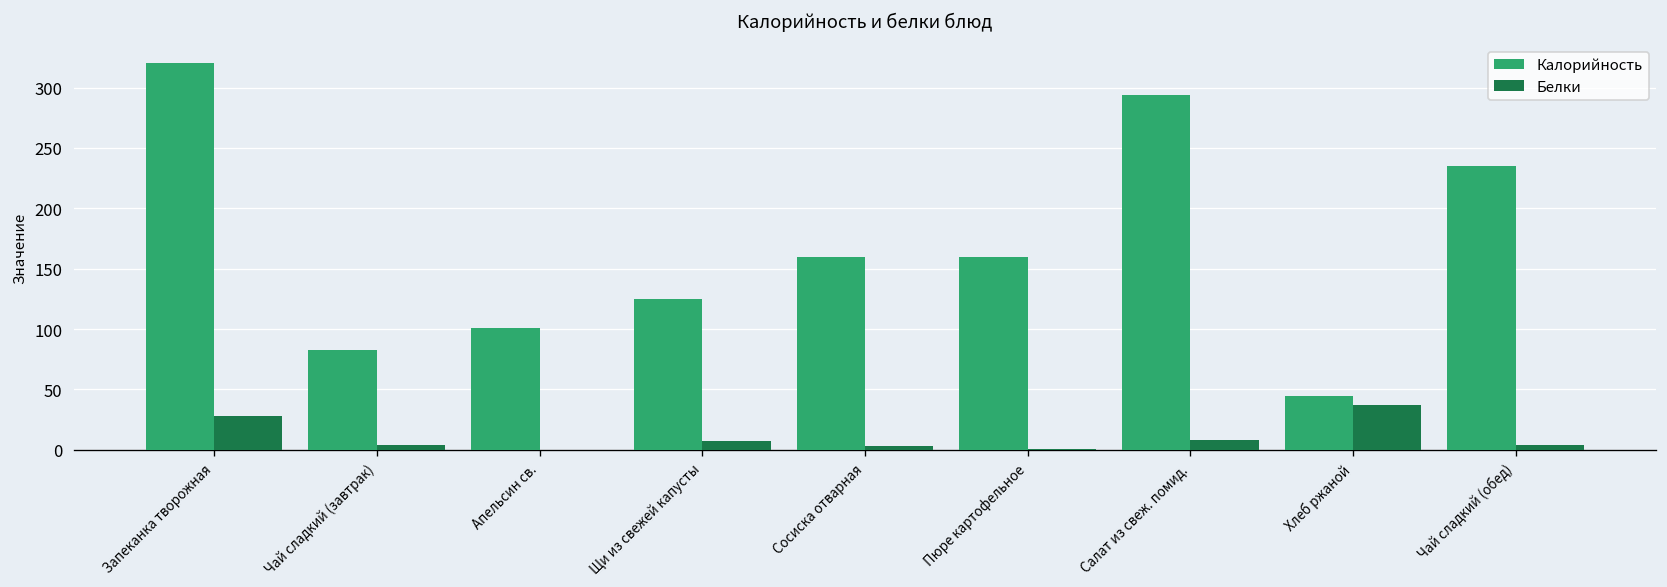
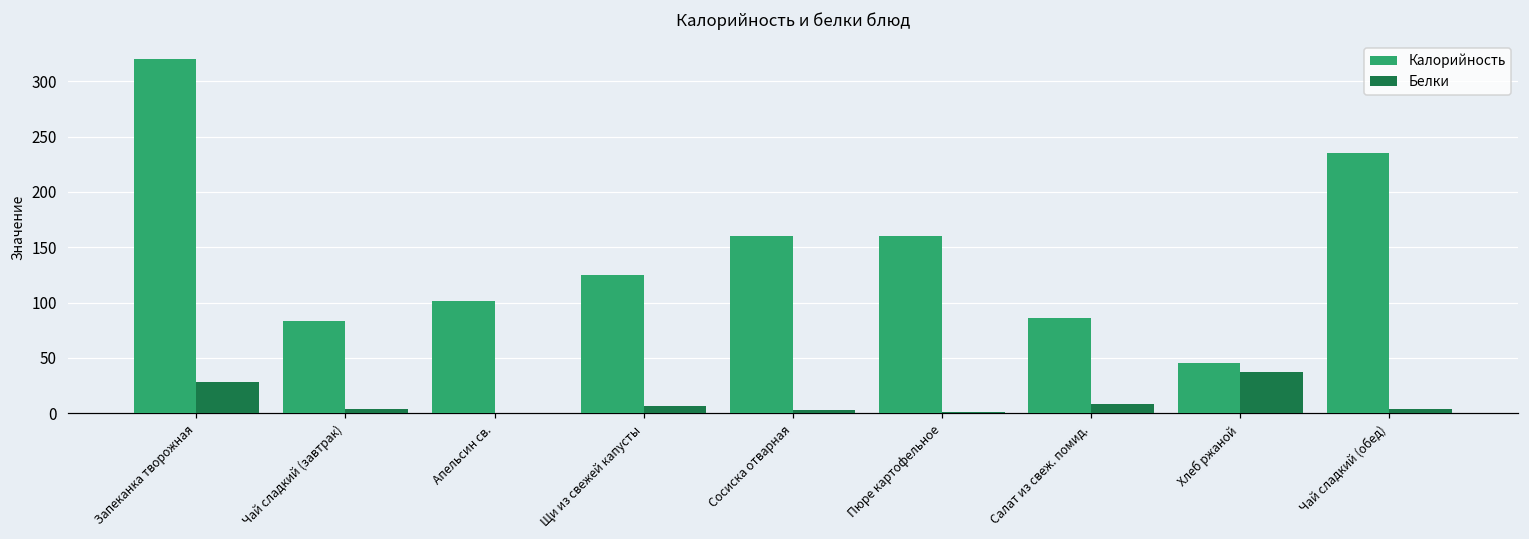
Калорийность, Салат из свеж. помид.: 294 -> 86
